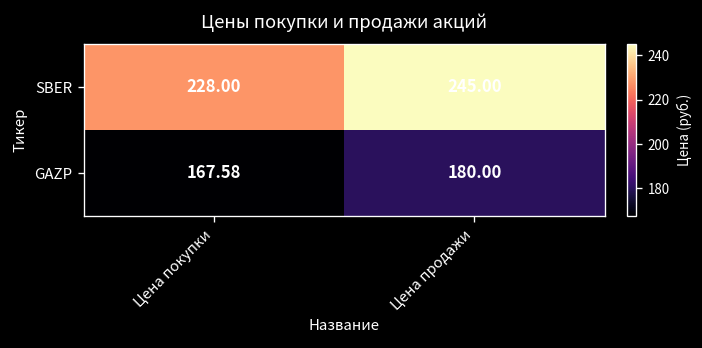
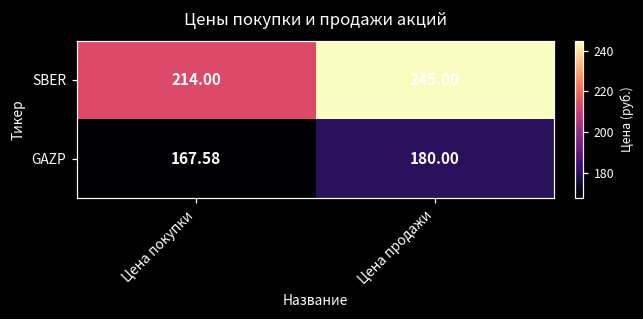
SBER, Цена покупки: 228.00 -> 214.00
